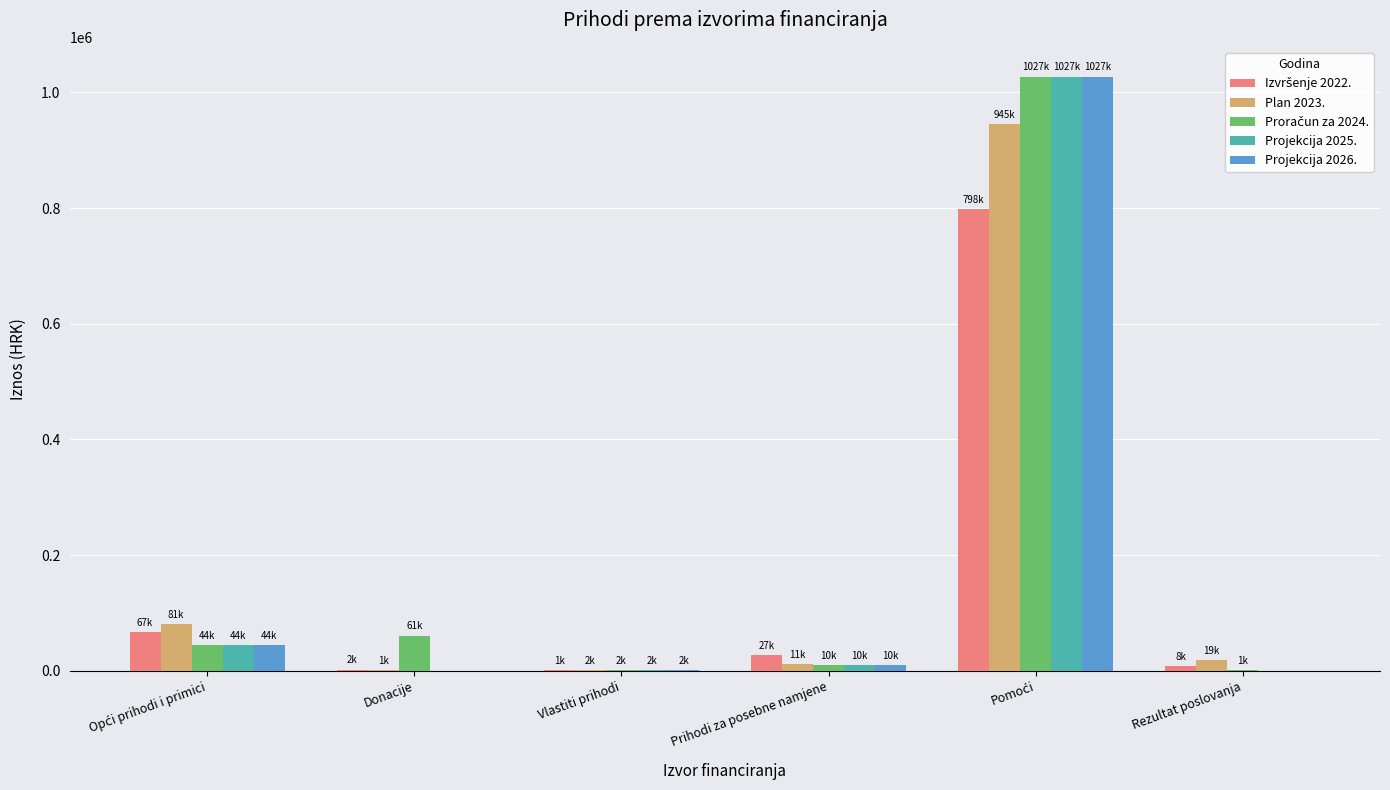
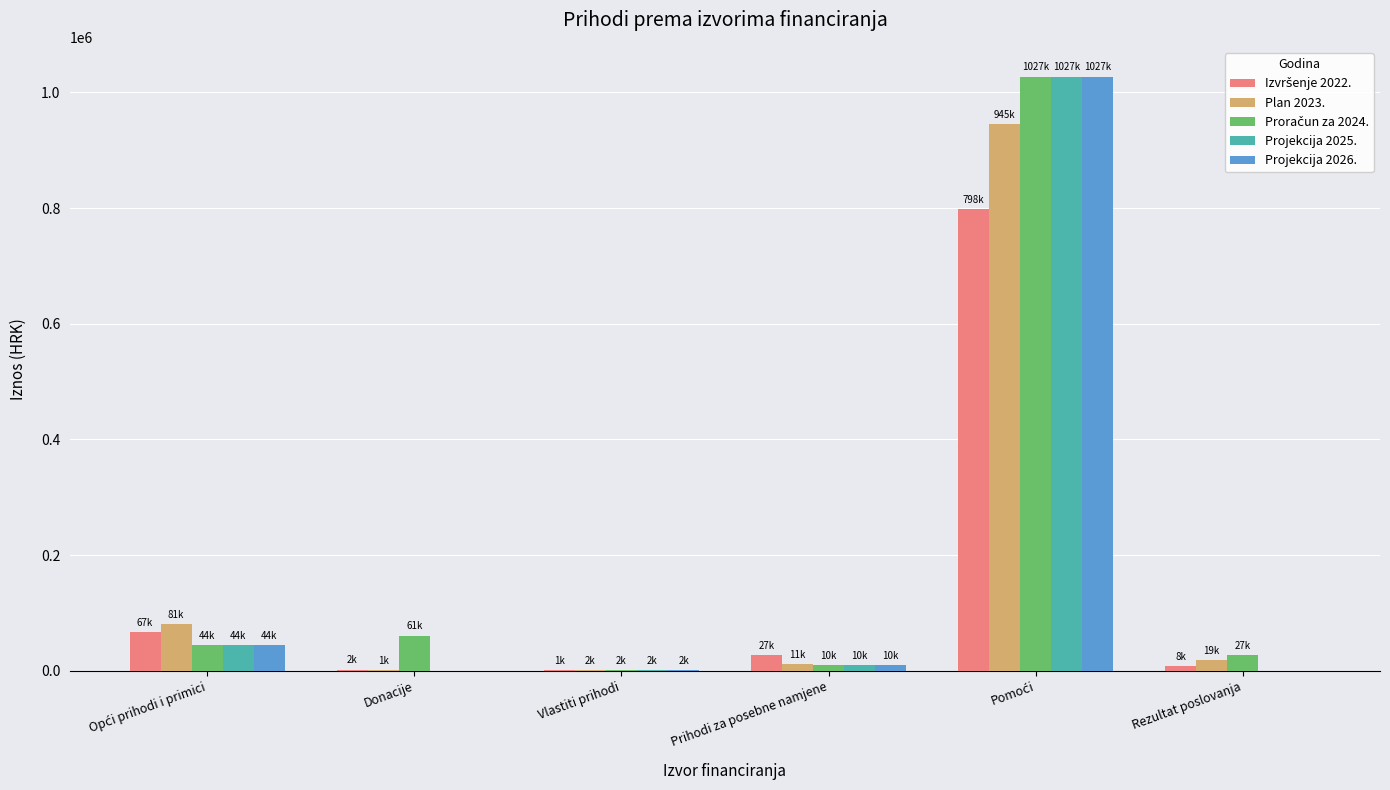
Proračun za 2024., Rezultat poslovanja: 1k -> 27k
